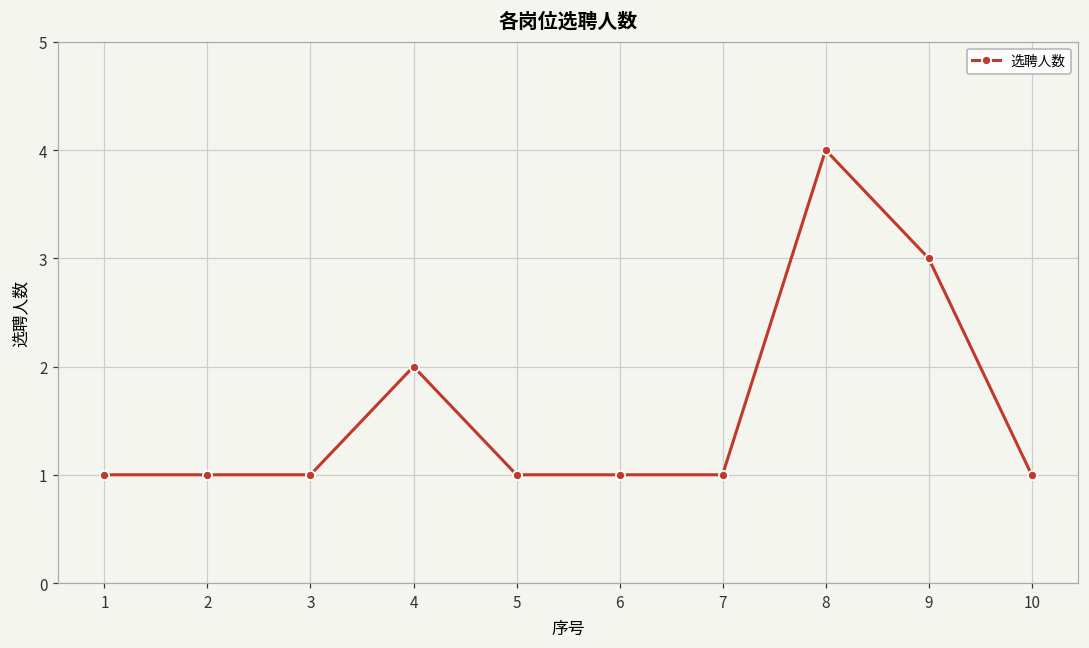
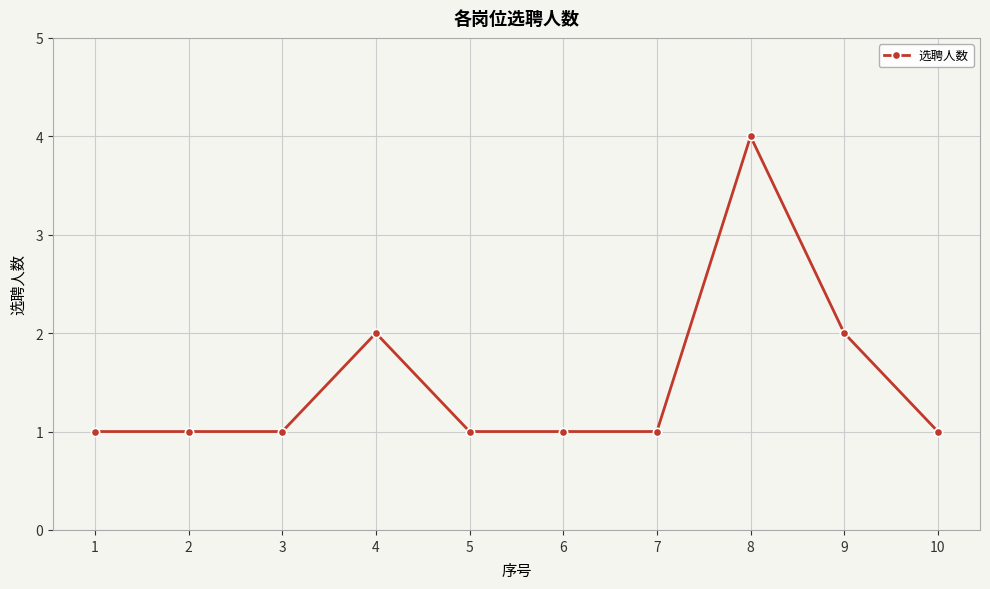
9: 3 -> 2
